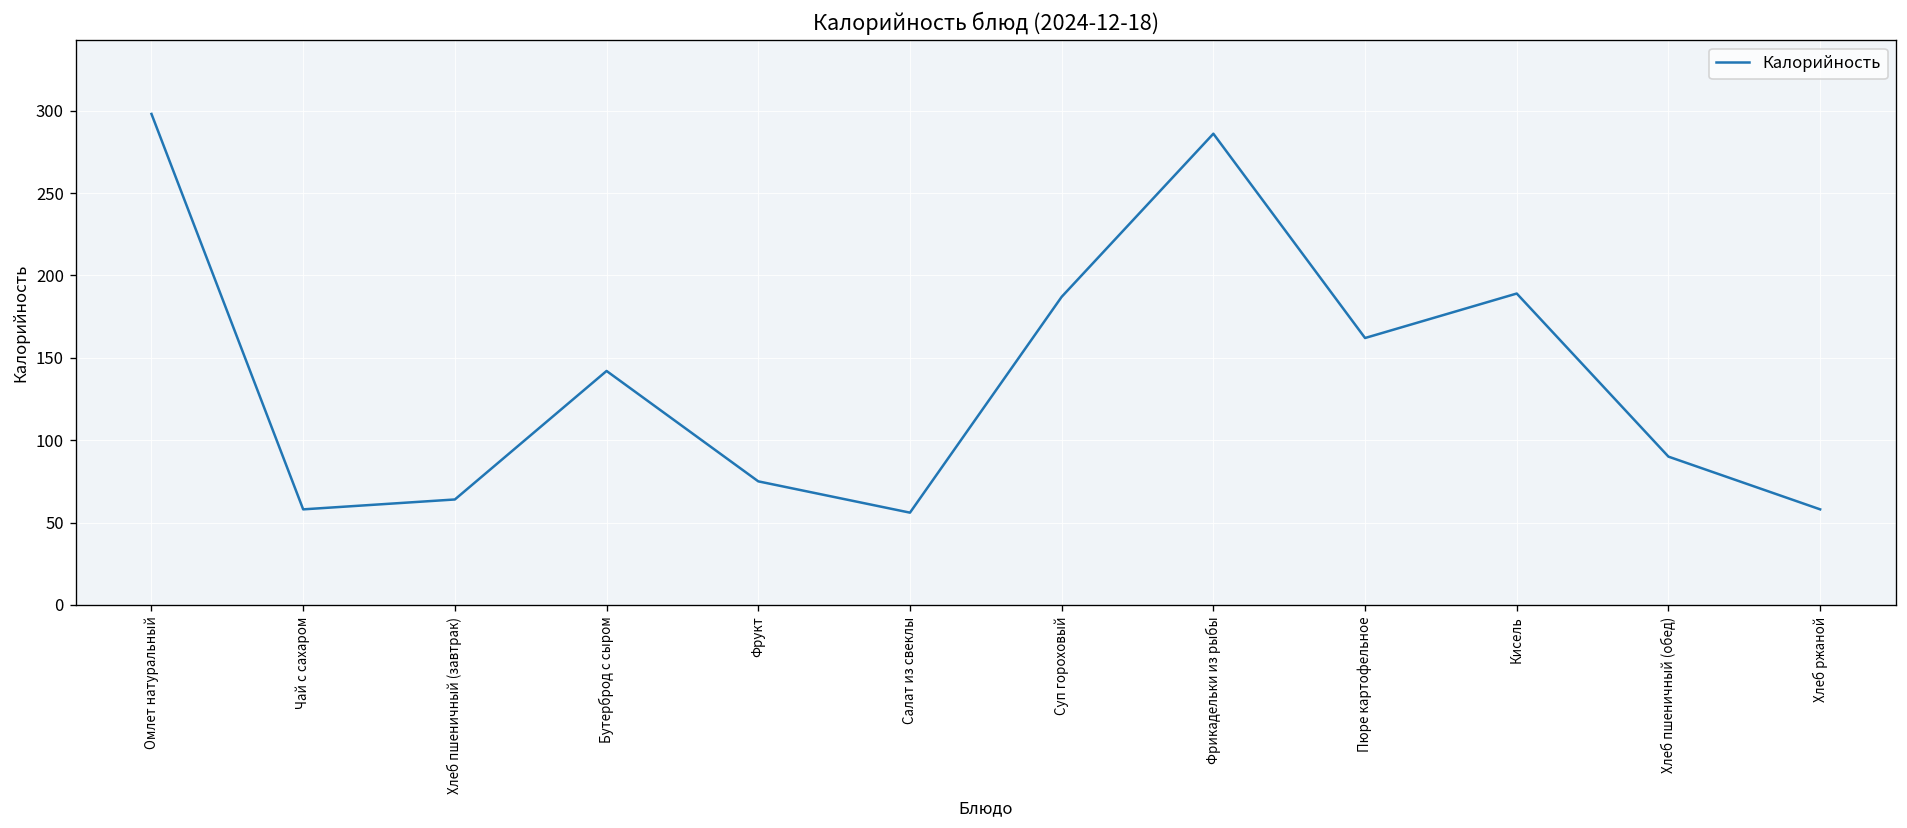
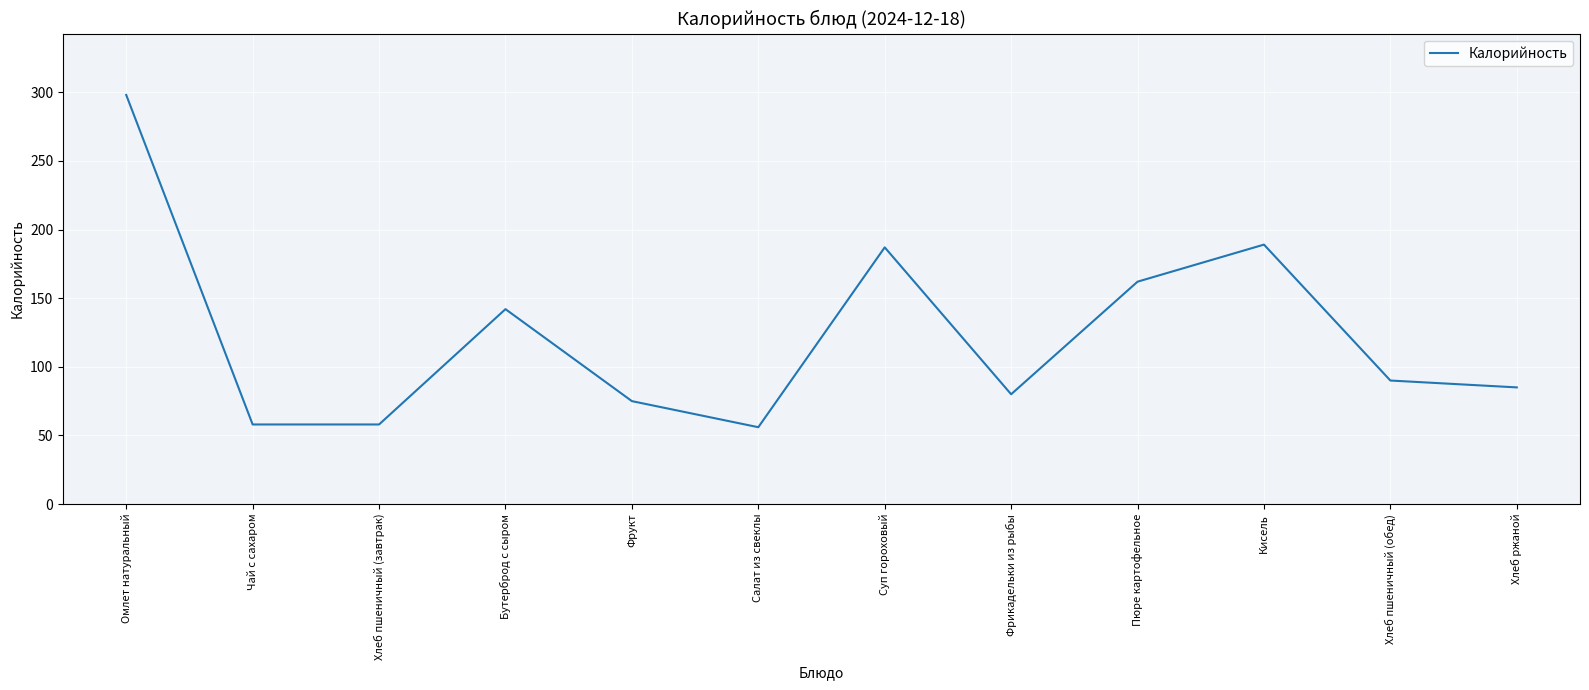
Хлеб пшеничный (завтрак): 64 -> 58
Фрикадельки из рыбы: 286 -> 80
Хлеб ржаной: 58 -> 85
